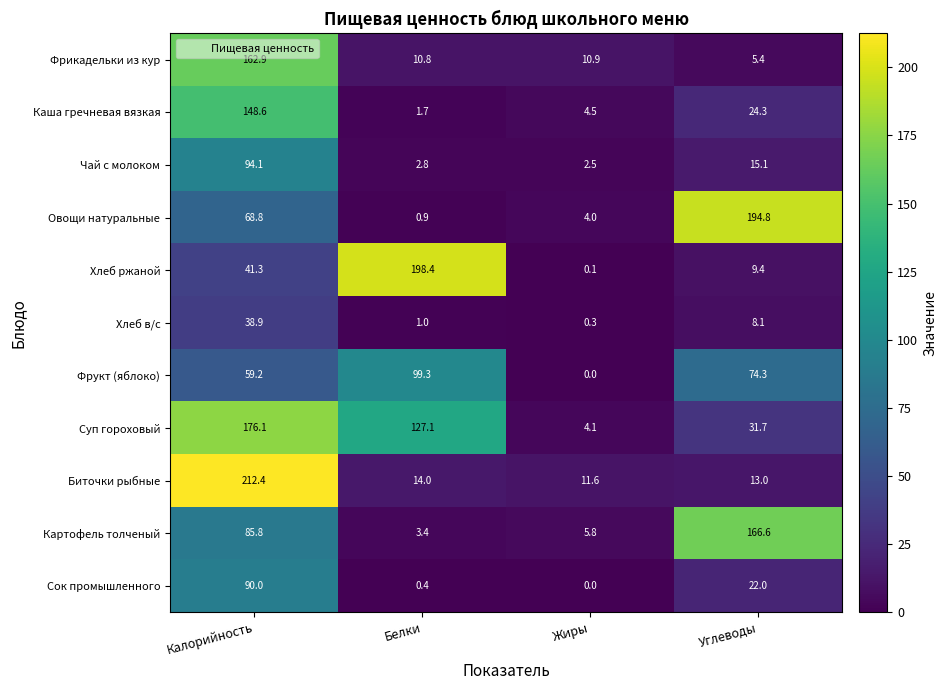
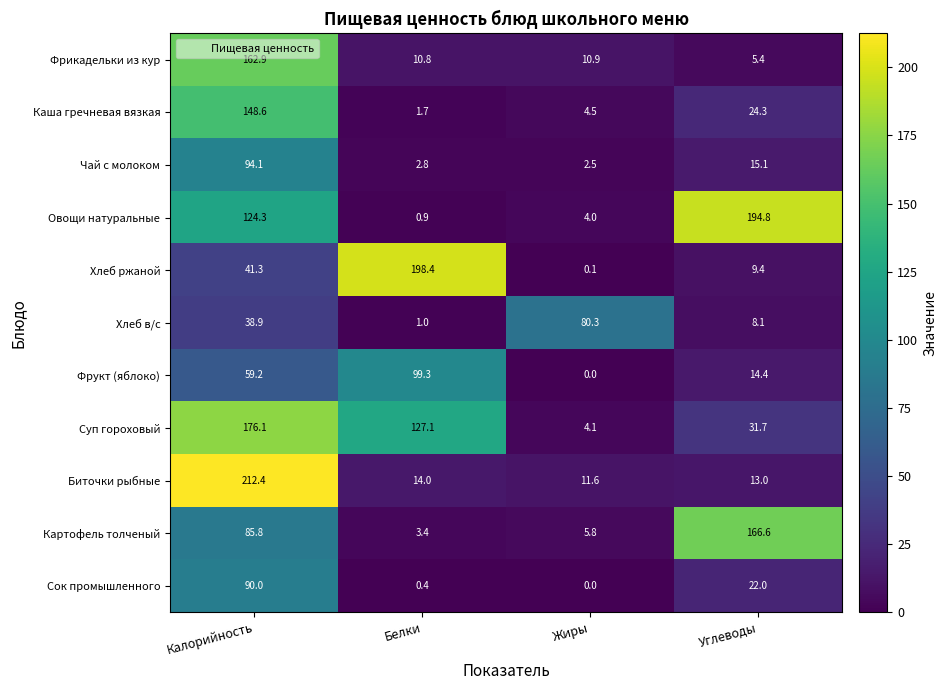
Овощи натуральные, Калорийность: 68.8 -> 124.3
Хлеб в/с, Жиры: 0.3 -> 80.3
Фрукт (яблоко), Углеводы: 74.3 -> 14.4
